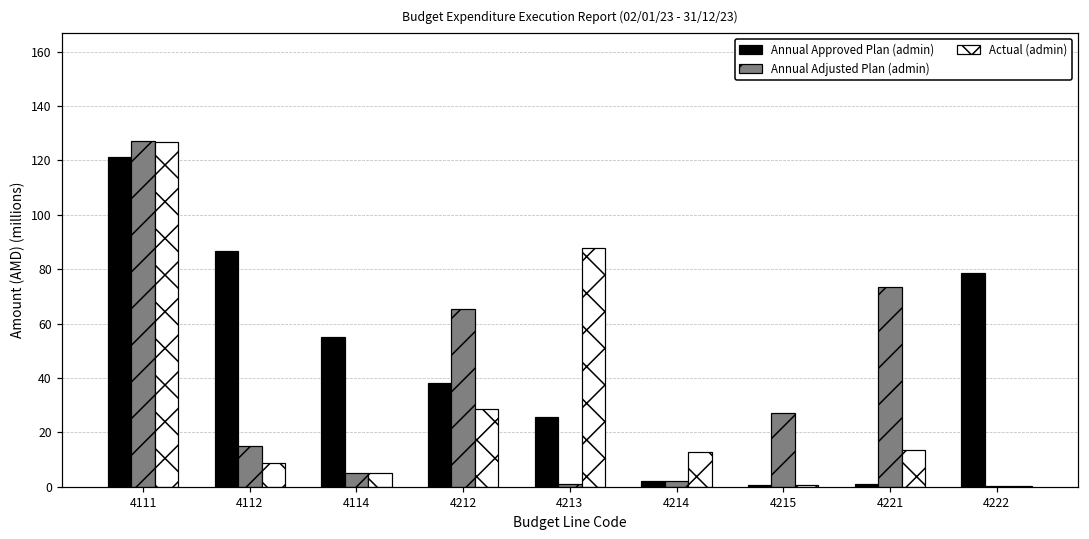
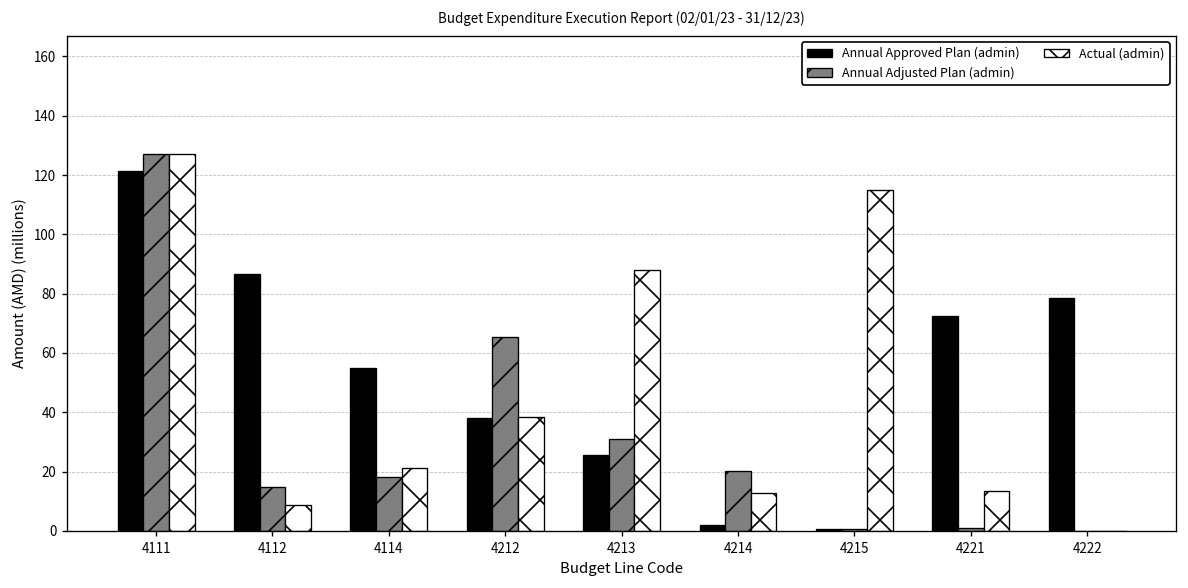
Annual Adjusted Plan (admin), 4114: 5 -> 18
Actual (admin), 4114: 5 -> 21
Actual (admin), 4212: 29 -> 38
Annual Adjusted Plan (admin), 4213: 1 -> 31
Annual Adjusted Plan (admin), 4214: 2 -> 20
Annual Adjusted Plan (admin), 4215: 27 -> 1
Actual (admin), 4215: 1 -> 115
Annual Approved Plan (admin), 4221: 1 -> 72
Annual Adjusted Plan (admin), 4221: 73 -> 1
